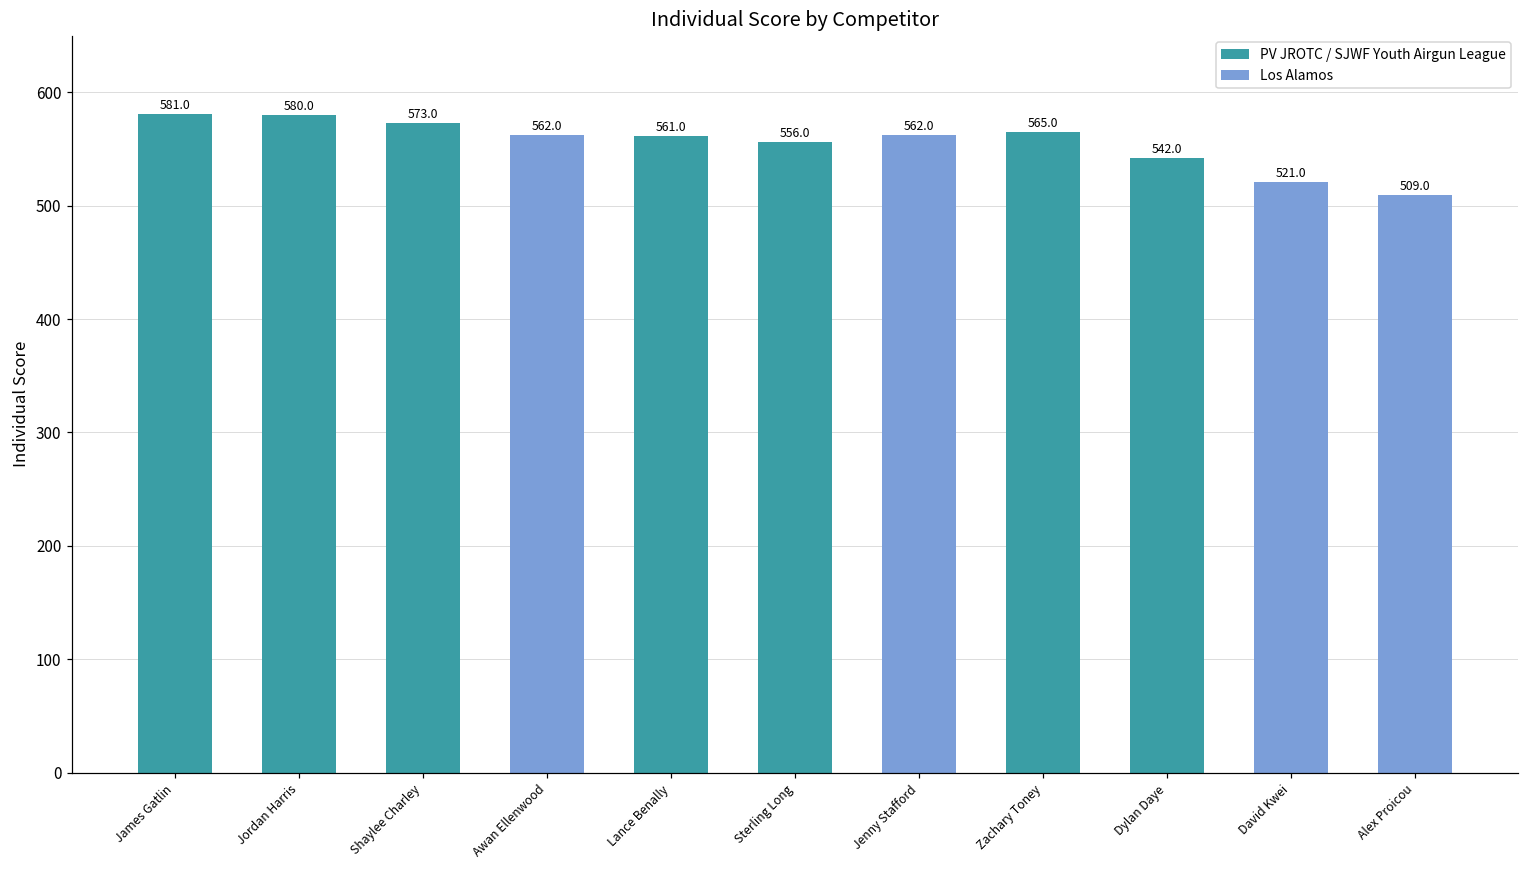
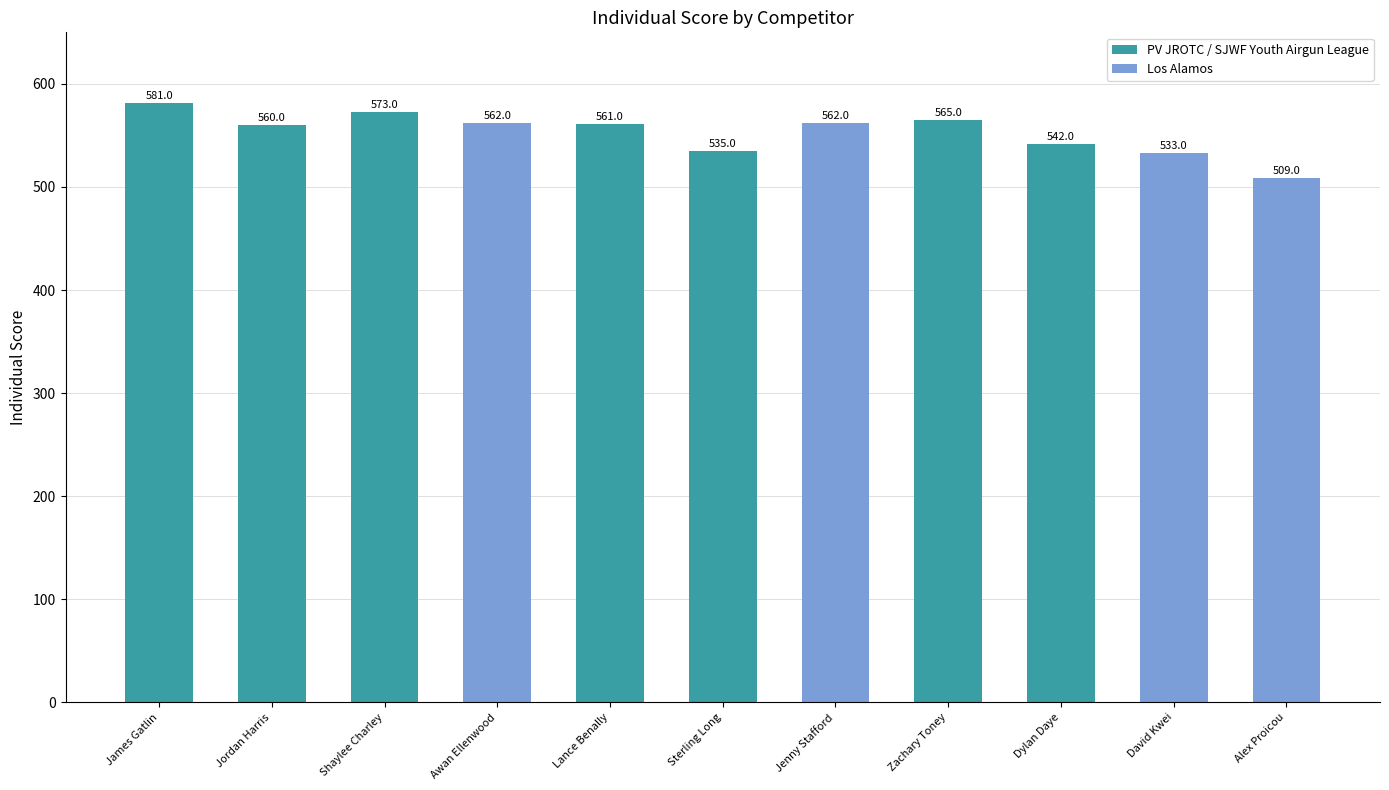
Jordan Harris: 580.0 -> 560.0
Sterling Long: 556.0 -> 535.0
David Kwei: 521.0 -> 533.0
